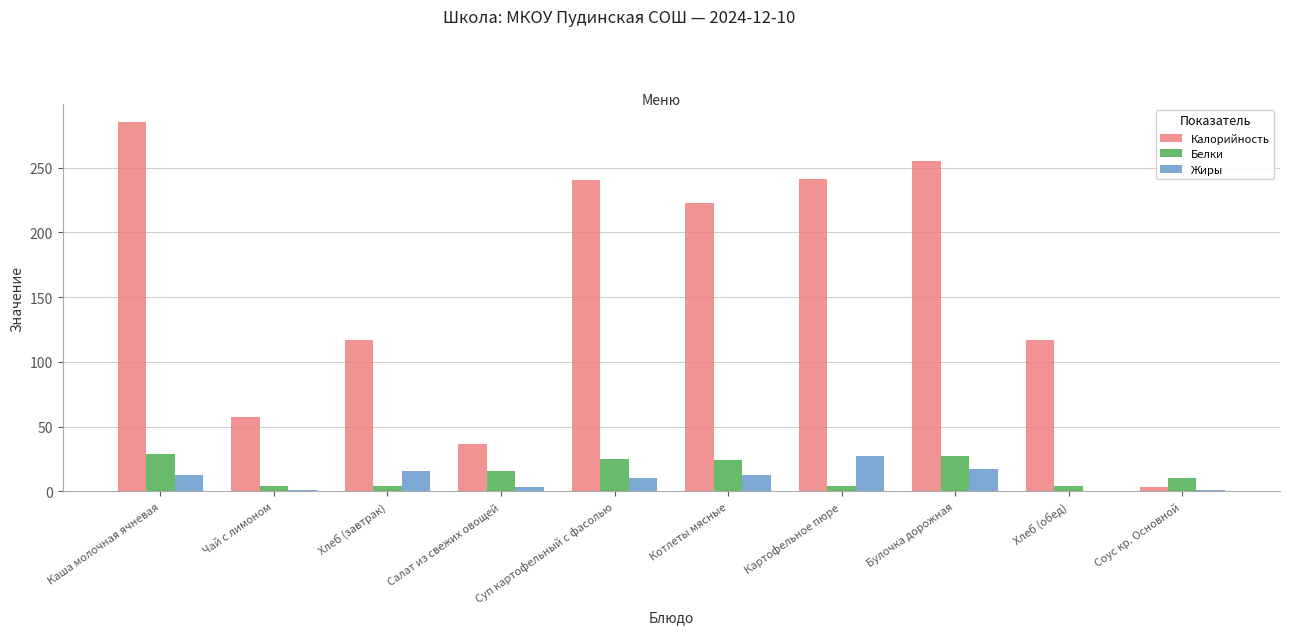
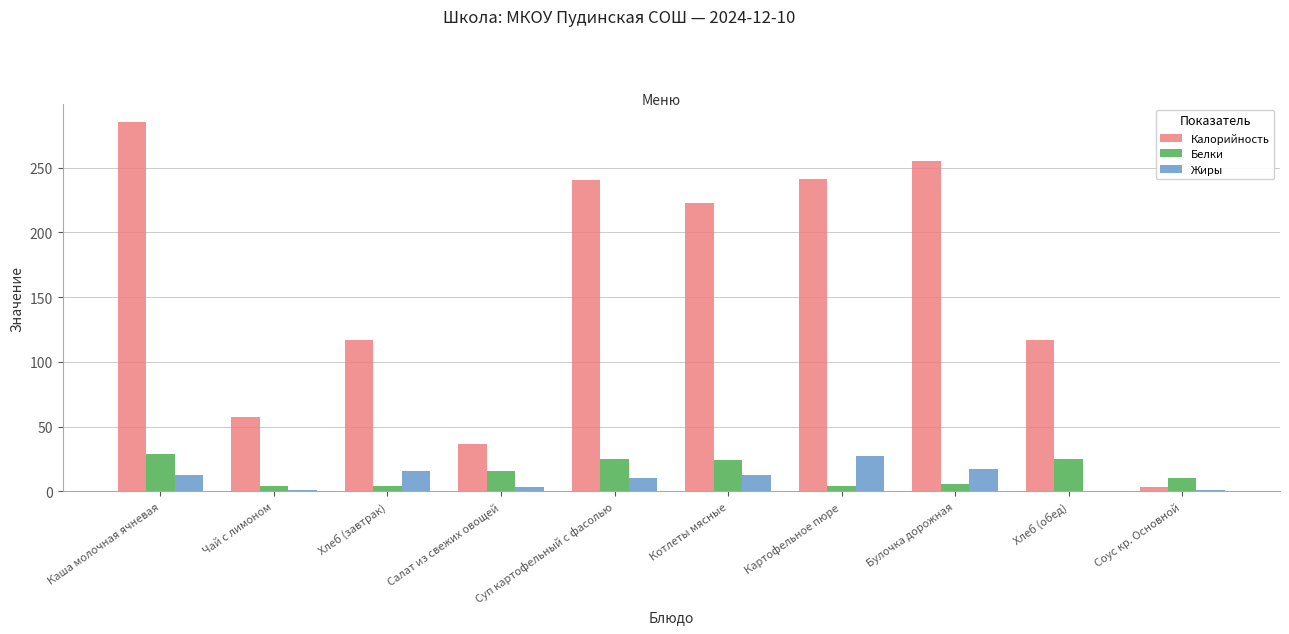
Белки, Булочка дорожная: 27 -> 6
Белки, Хлеб (обед): 4 -> 25
